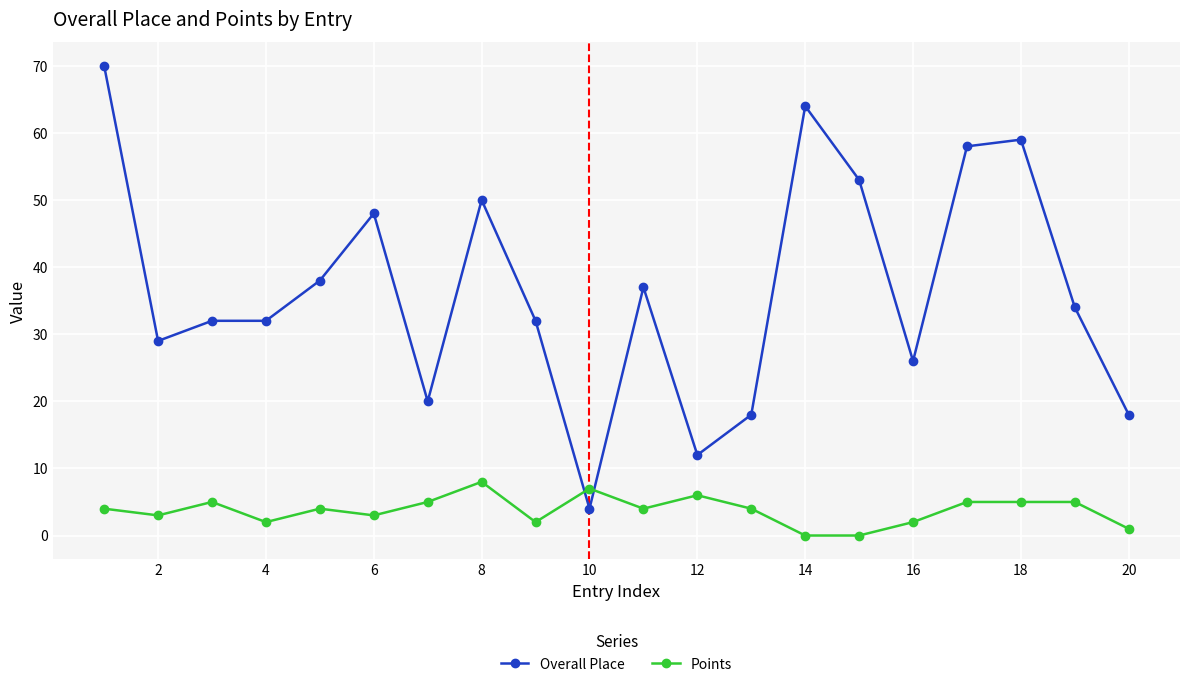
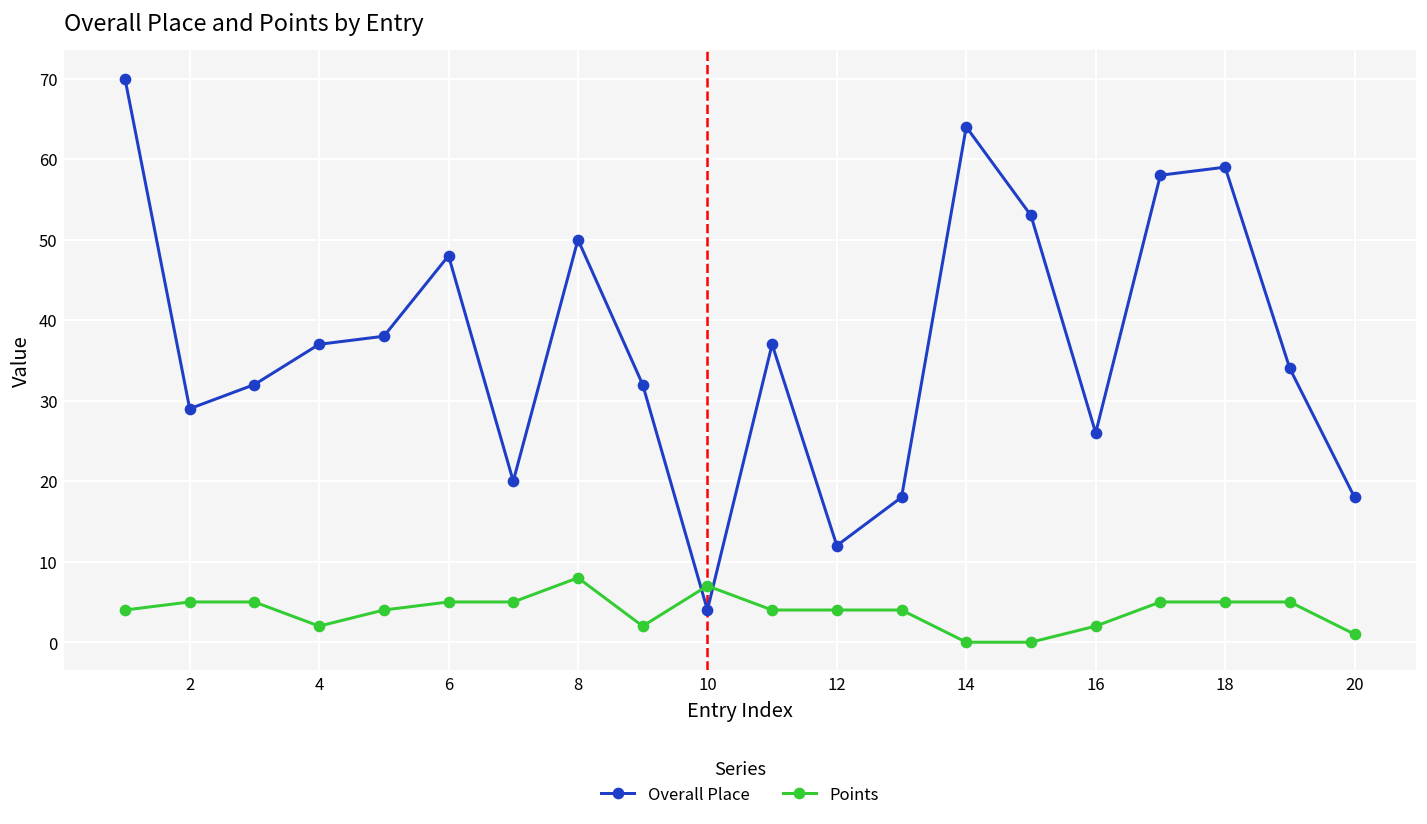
Points, 2: 3 -> 5
Overall Place, 4: 32 -> 37
Points, 6: 3 -> 5
Points, 12: 6 -> 4
